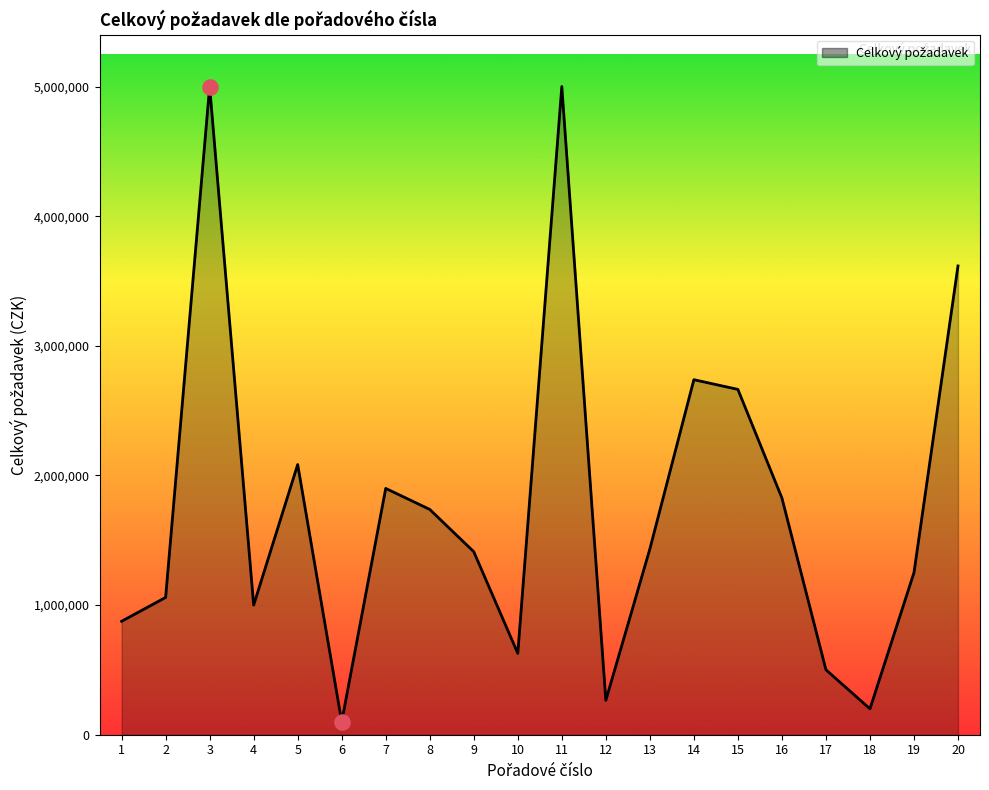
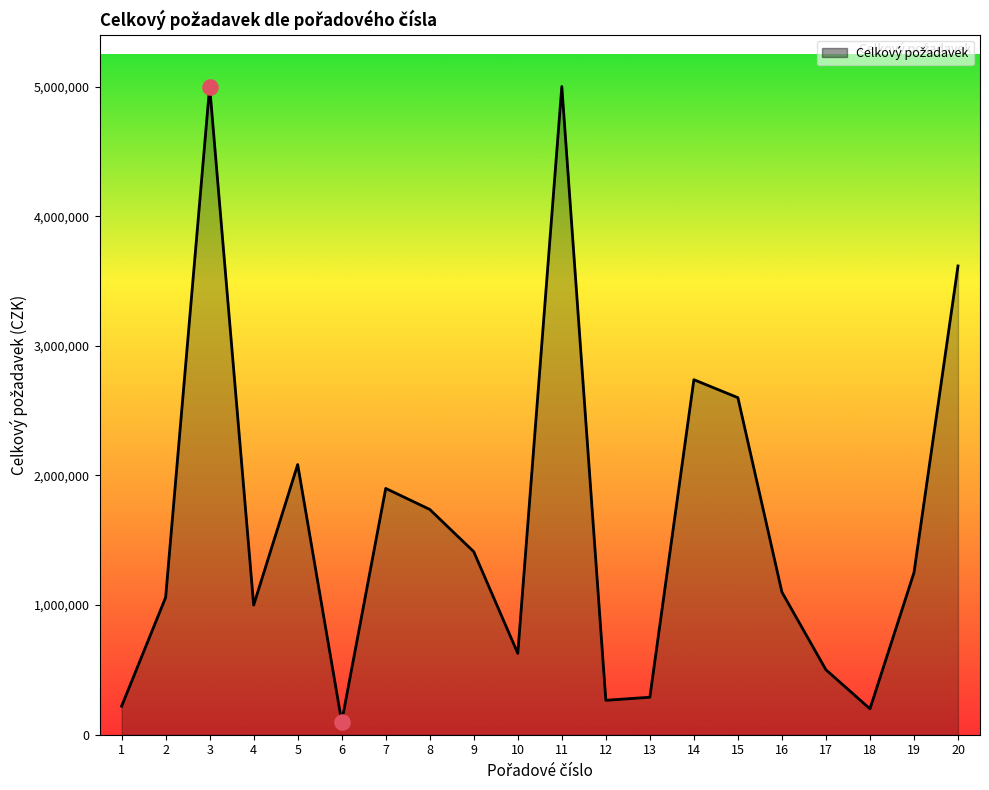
Celkový požadavek, 1: 880,000 -> 220,000
Celkový požadavek, 13: 1,430,000 -> 290,000
Celkový požadavek, 15: 2,660,000 -> 2,600,000
Celkový požadavek, 16: 1,830,000 -> 1,100,000
